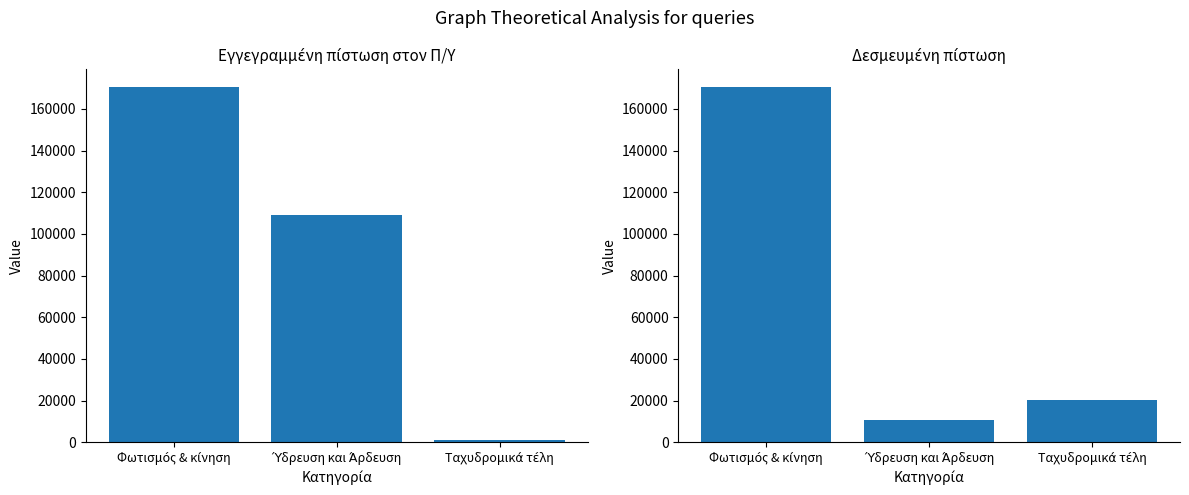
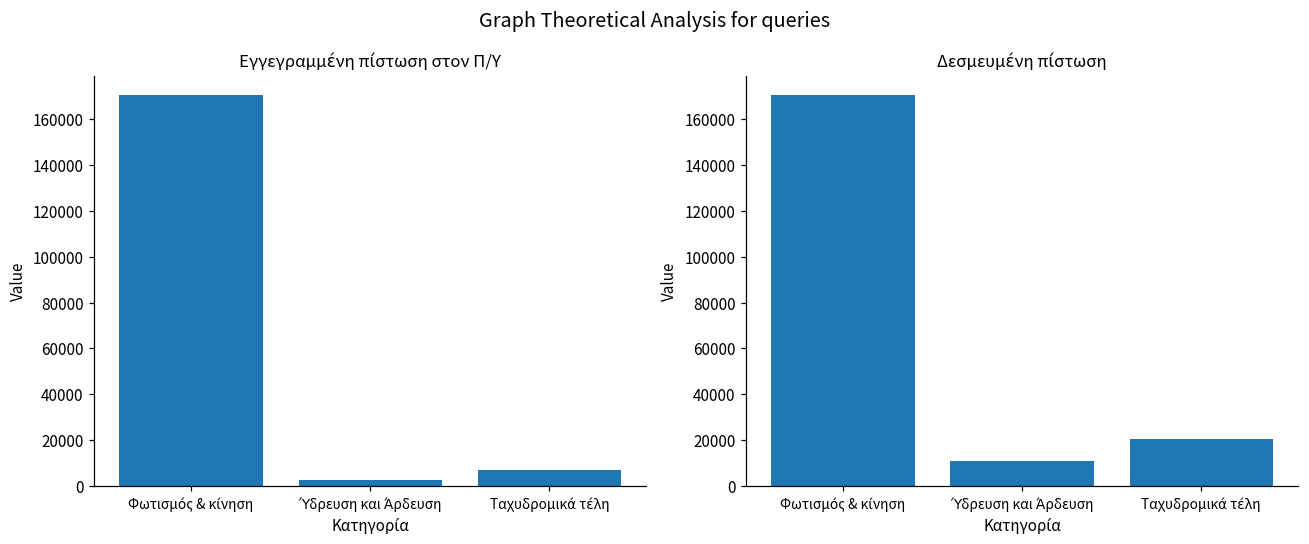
Εγγεγραμμένη πίστωση στον Π/Υ, Ύδρευση και Άρδευση: 109000 -> 2000
Εγγεγραμμένη πίστωση στον Π/Υ, Ταχυδρομικά τέλη: 1000 -> 7000
